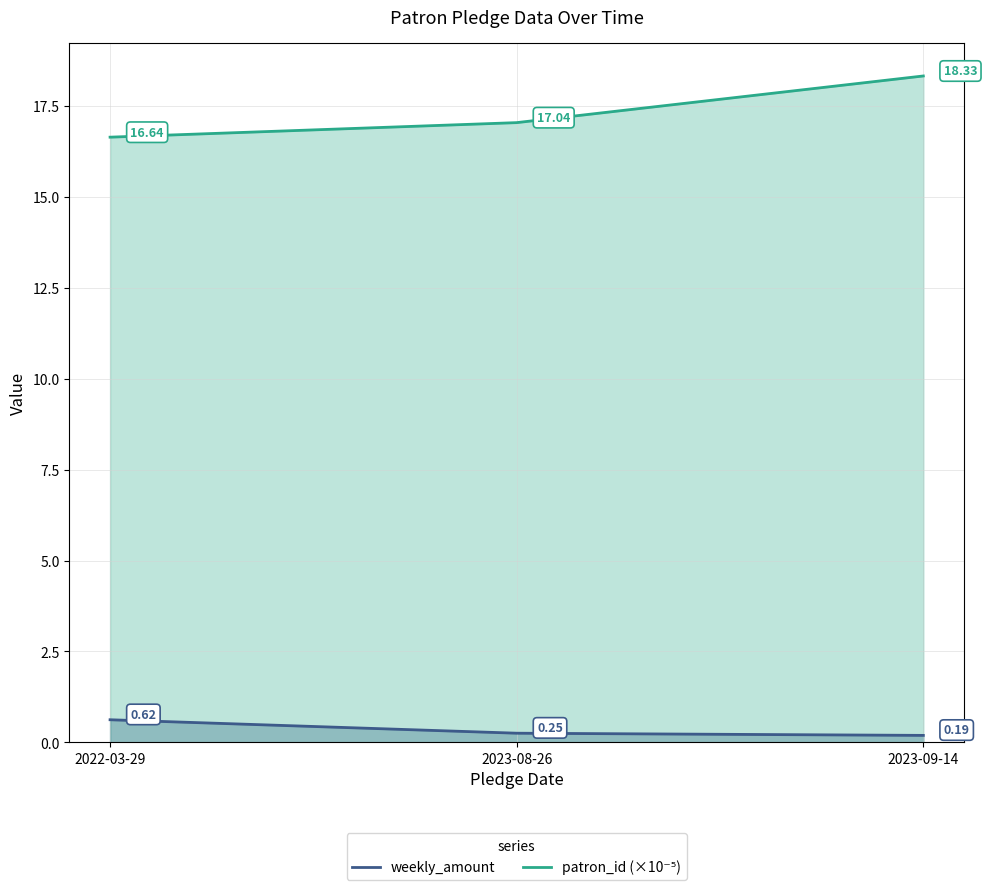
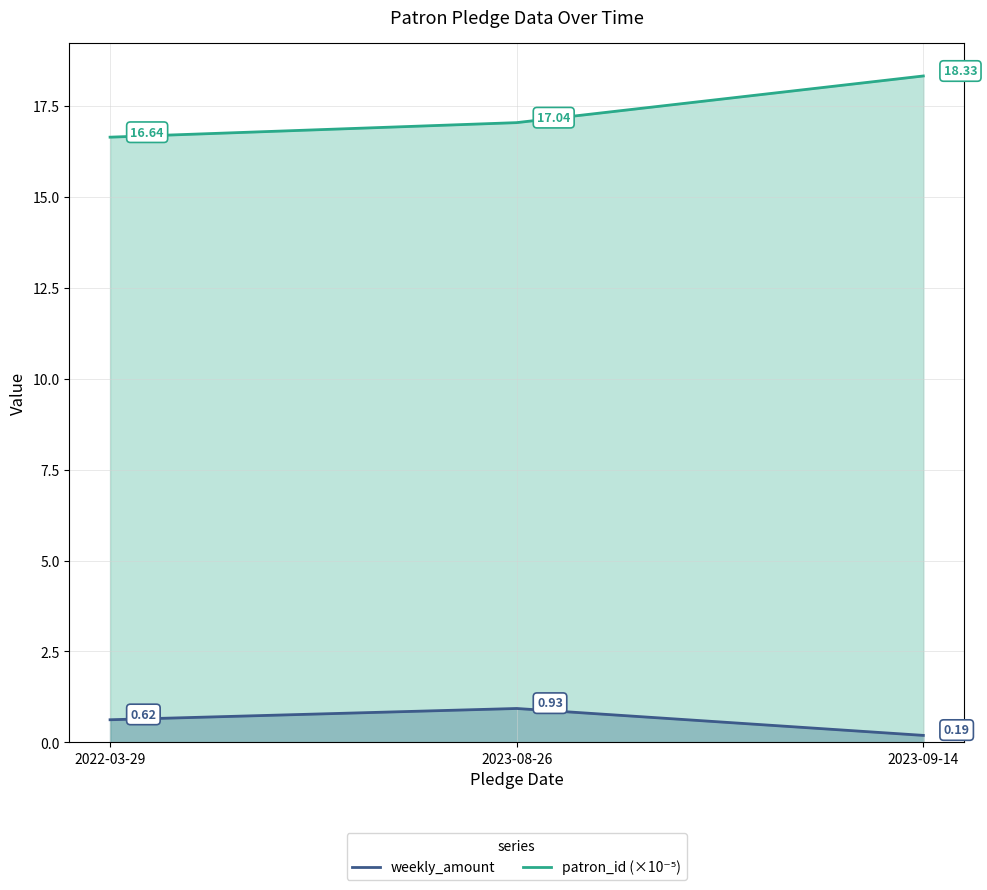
weekly_amount, 2023-08-26: 0.25 -> 0.93
